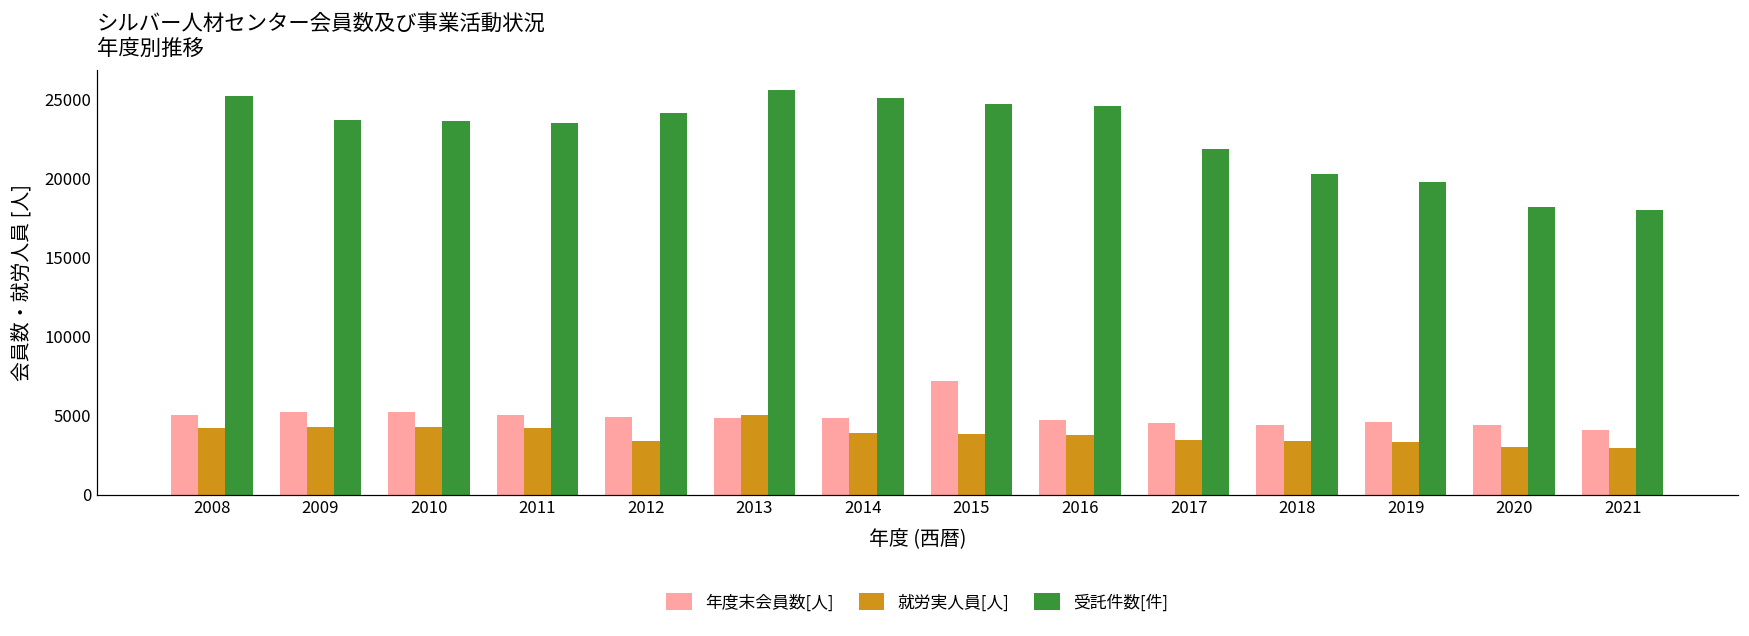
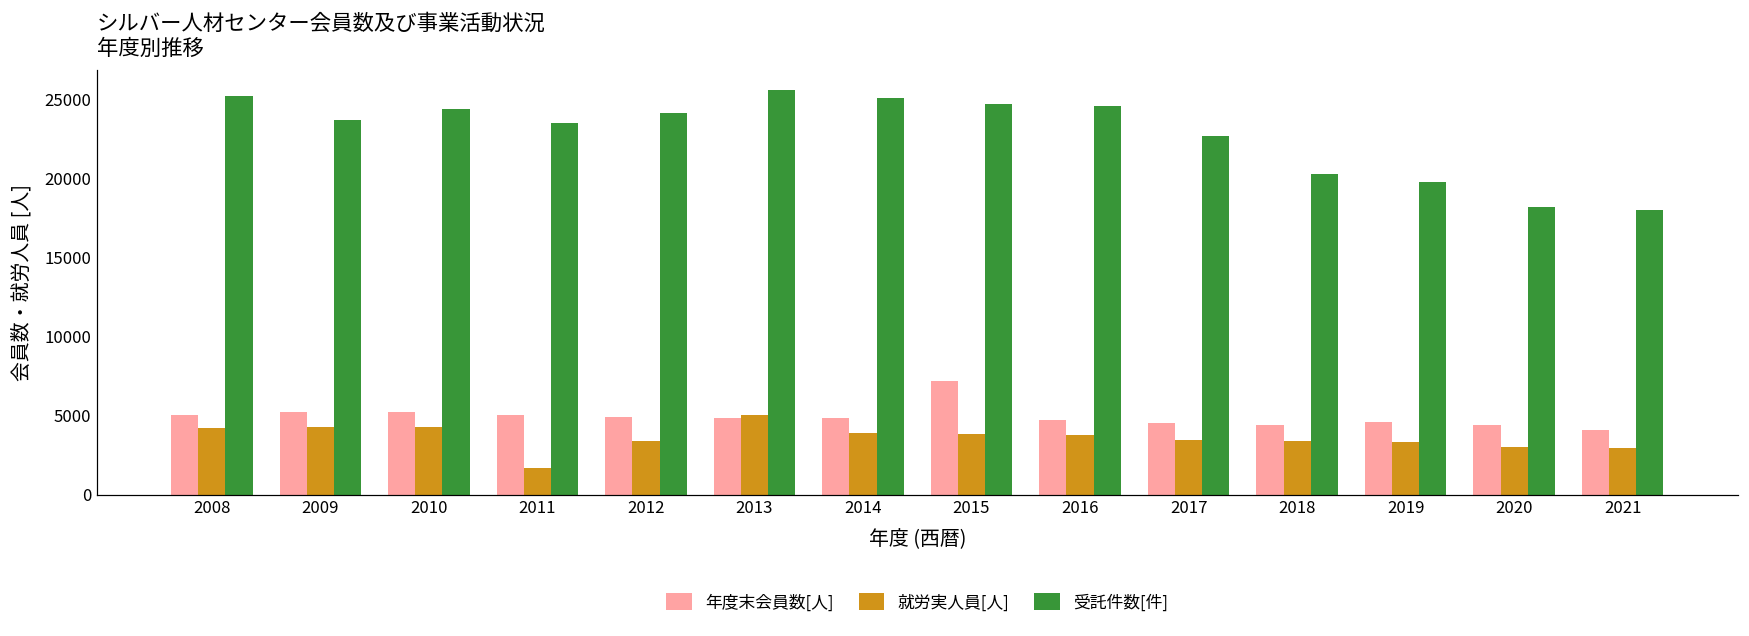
受託件数[件], 2010: 23600 -> 24400
就労実人員[人], 2011: 4200 -> 1700
受託件数[件], 2017: 21800 -> 22600
